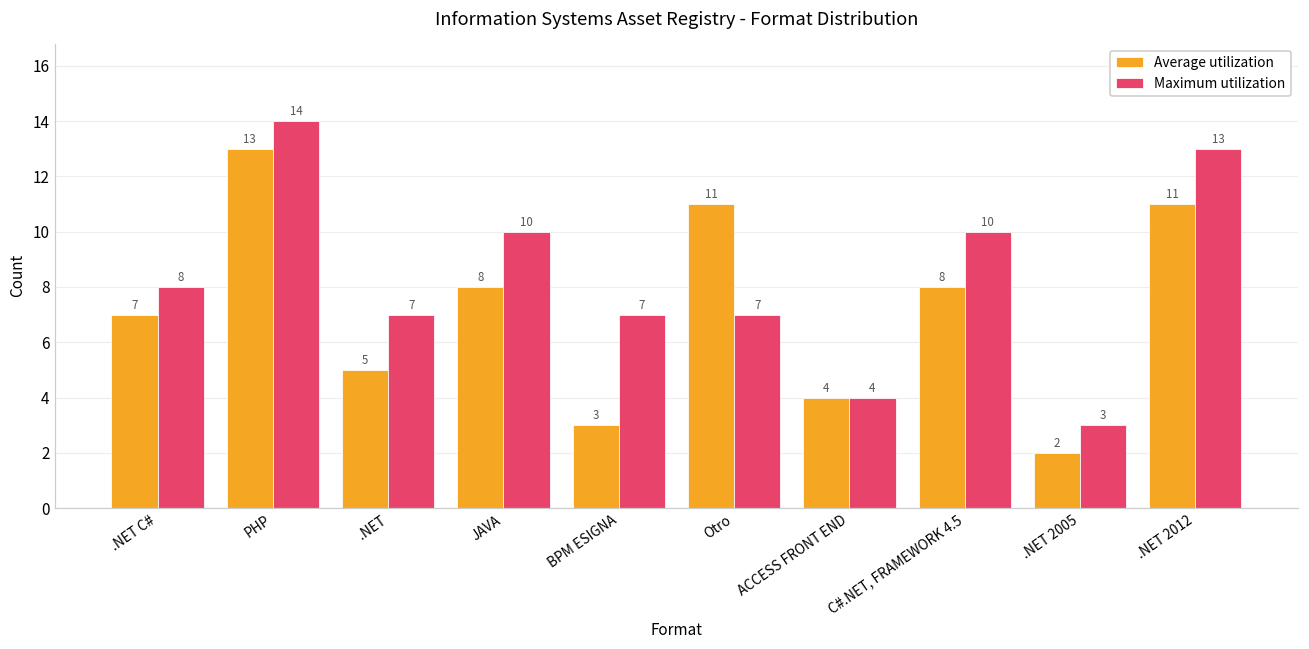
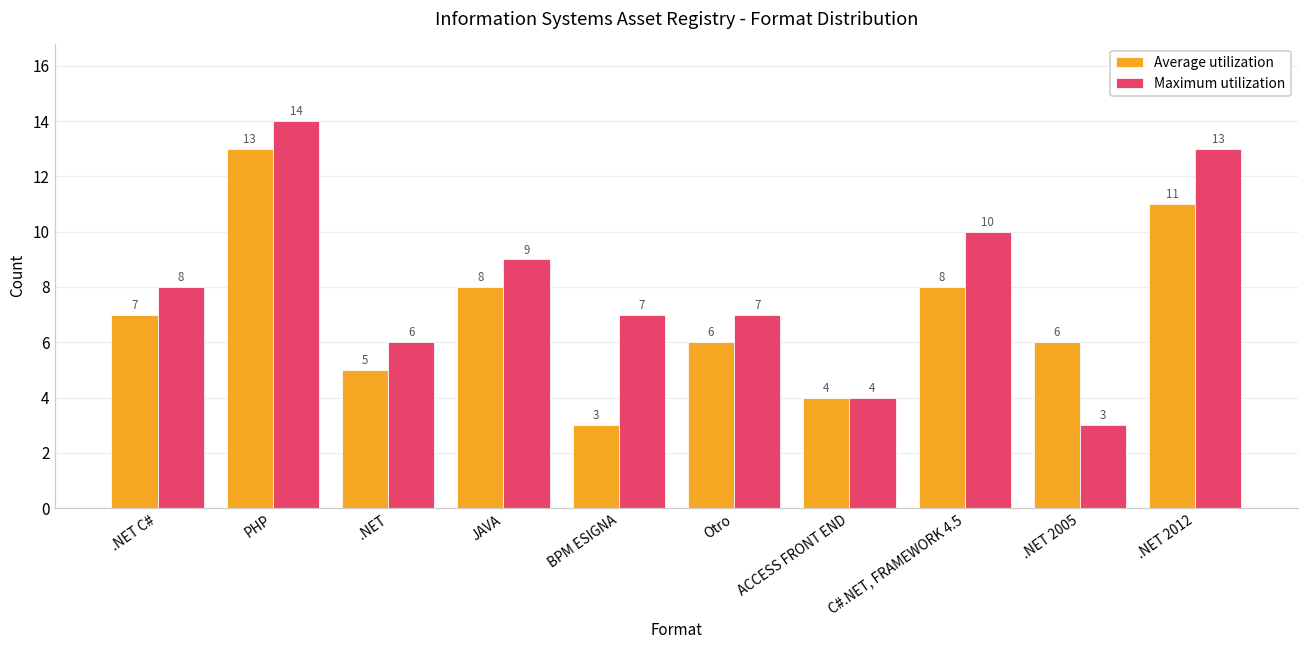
Maximum utilization, .NET: 7 -> 6
Maximum utilization, JAVA: 10 -> 9
Average utilization, Otro: 11 -> 6
Average utilization, .NET 2005: 2 -> 6
